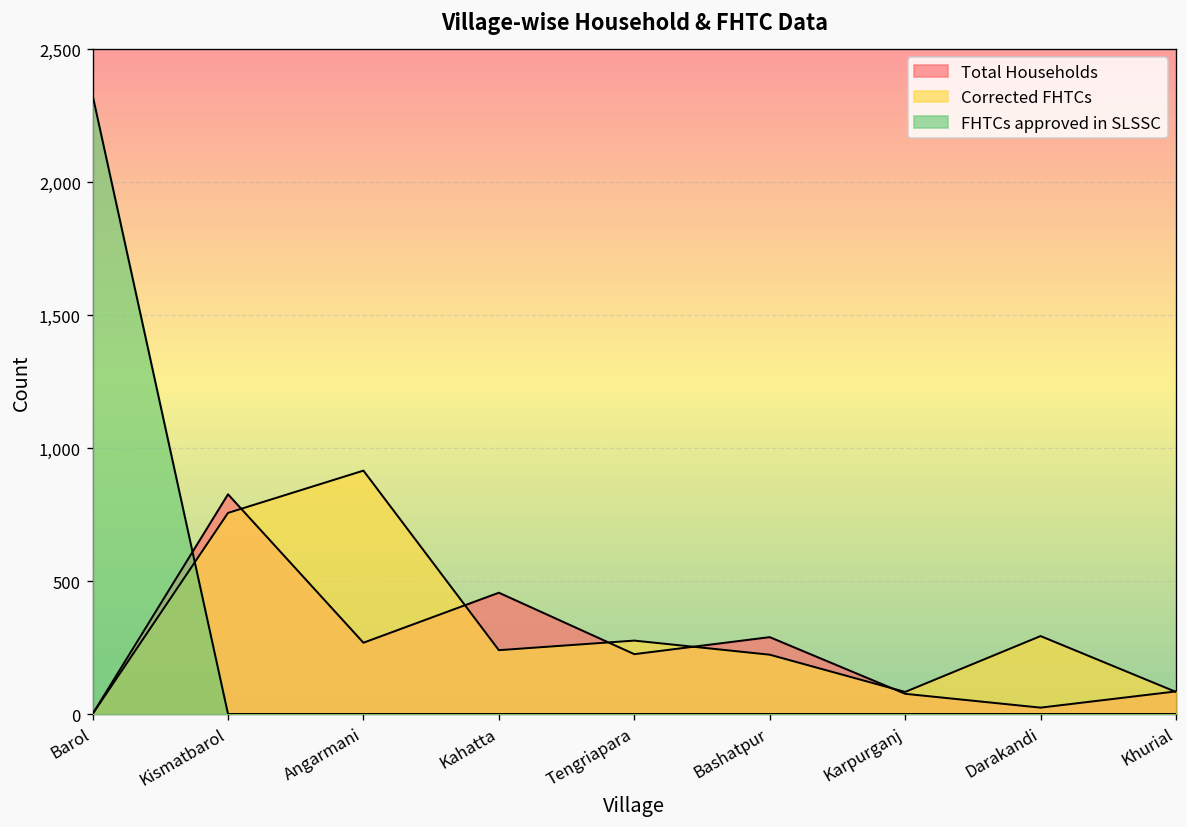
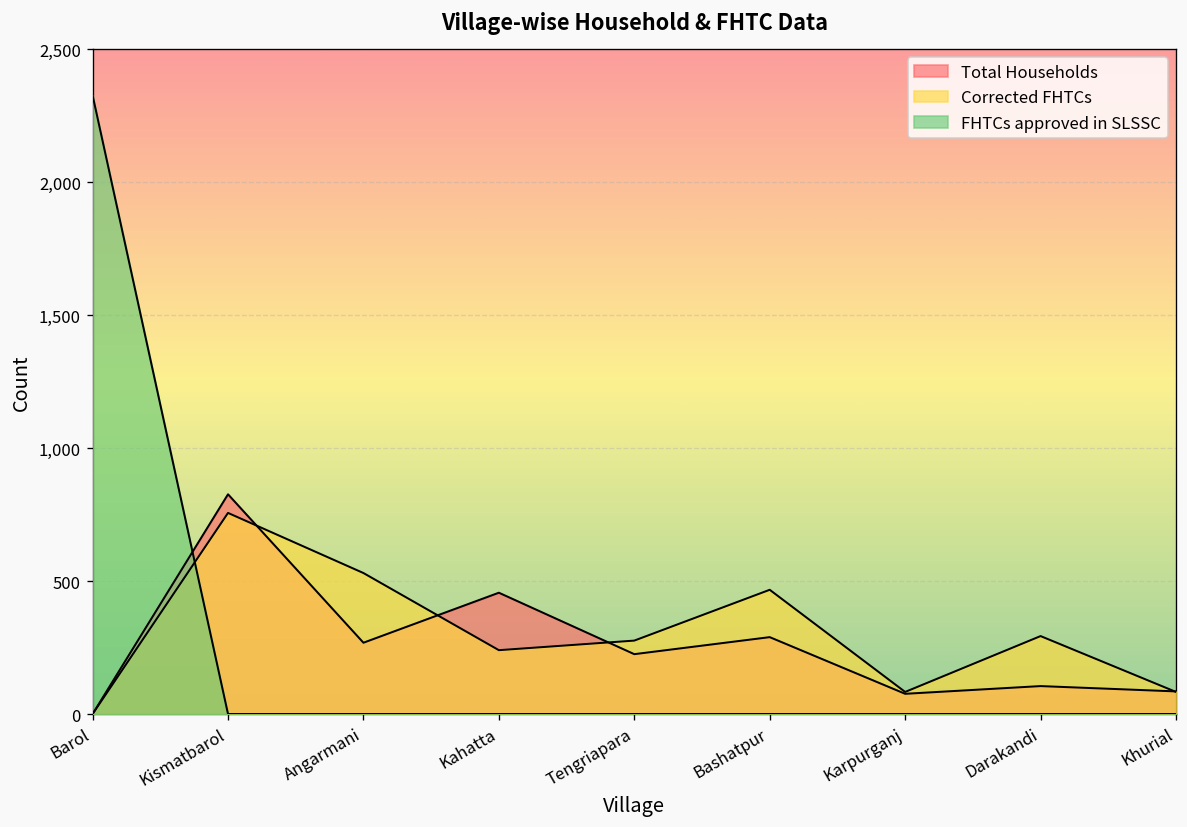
Corrected FHTCs, Angarmani: 920 -> 530
Corrected FHTCs, Bashatpur: 220 -> 470
Total Households, Darakandi: 20 -> 110
